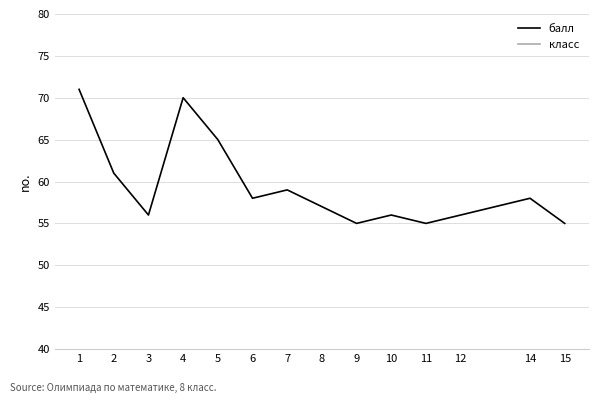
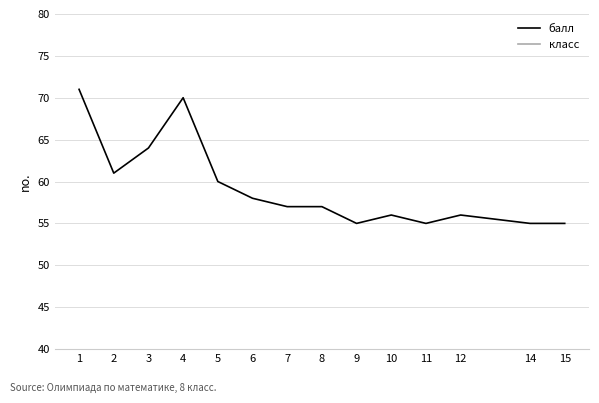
балл, 3: 56 -> 64
балл, 5: 65 -> 60
балл, 7: 59 -> 57
балл, 14: 58 -> 55
